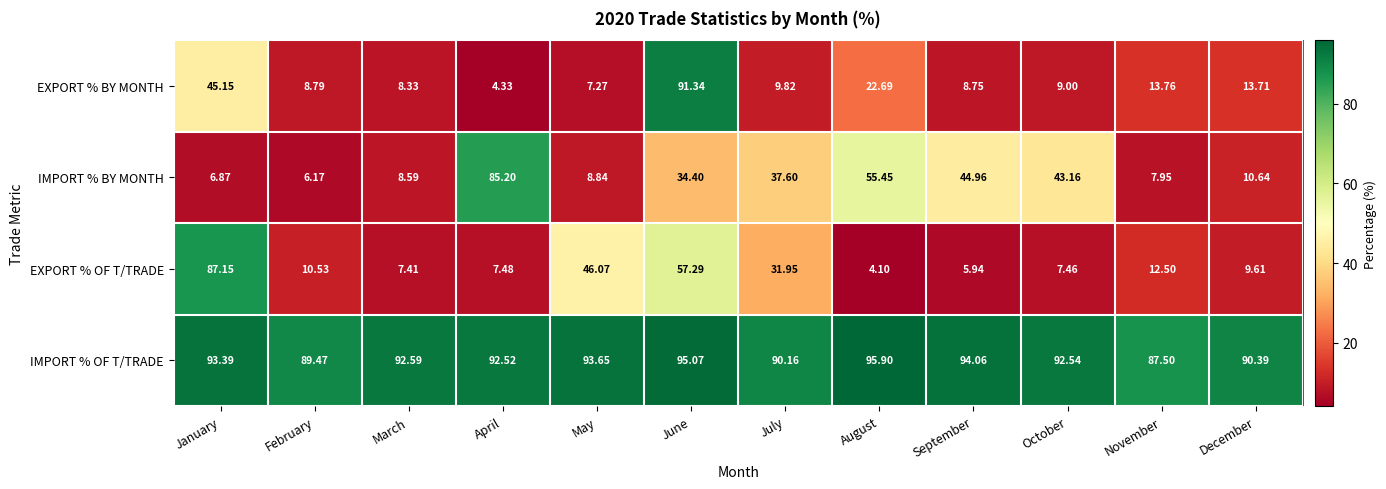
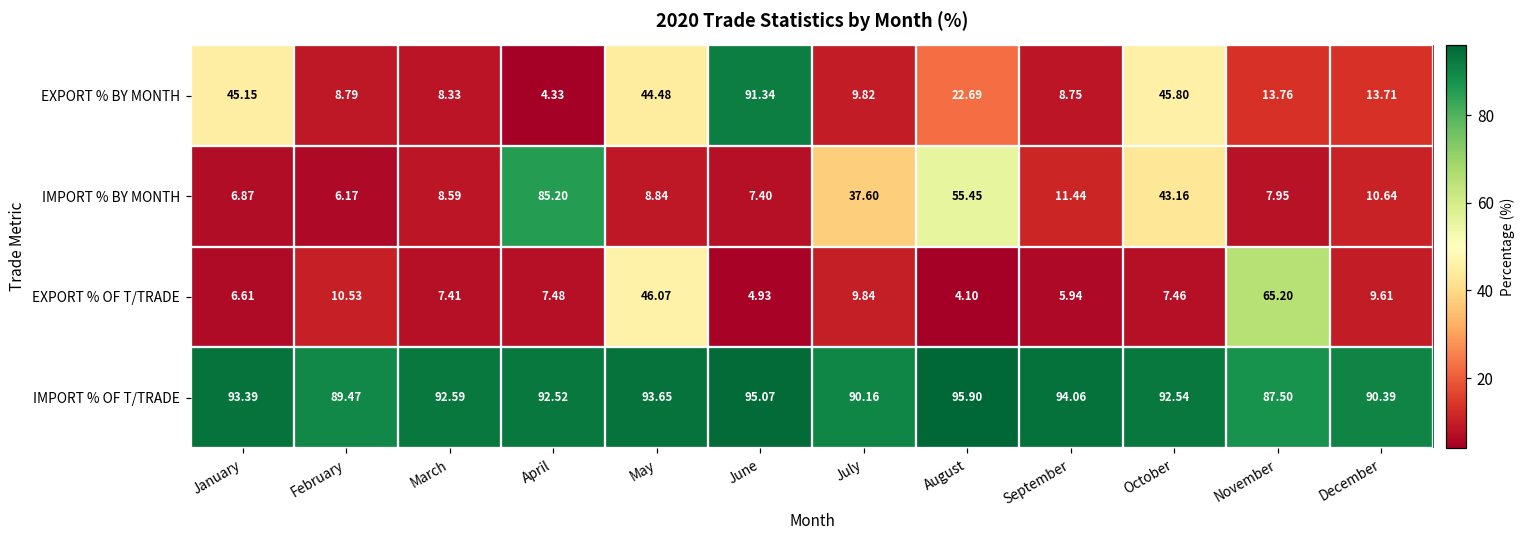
EXPORT % BY MONTH, May: 7.27 -> 44.48
EXPORT % BY MONTH, October: 9.00 -> 45.80
IMPORT % BY MONTH, June: 34.40 -> 7.40
IMPORT % BY MONTH, September: 44.96 -> 11.44
EXPORT % OF T/TRADE, January: 87.15 -> 6.61
EXPORT % OF T/TRADE, June: 57.29 -> 4.93
EXPORT % OF T/TRADE, July: 31.95 -> 9.84
EXPORT % OF T/TRADE, November: 12.50 -> 65.20
